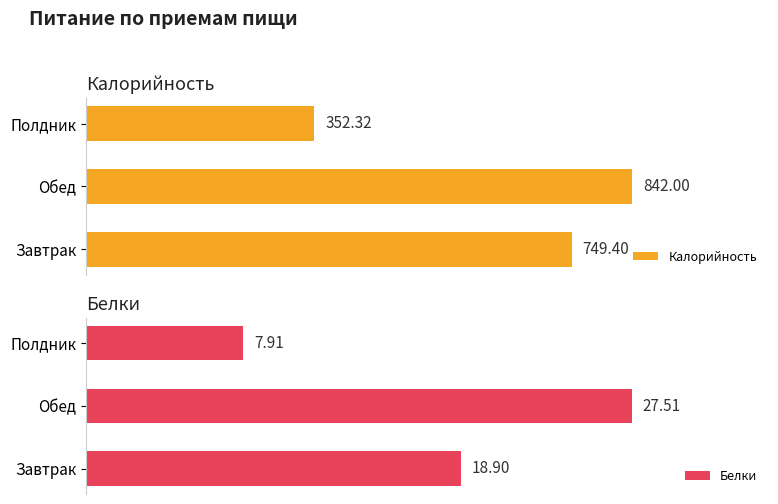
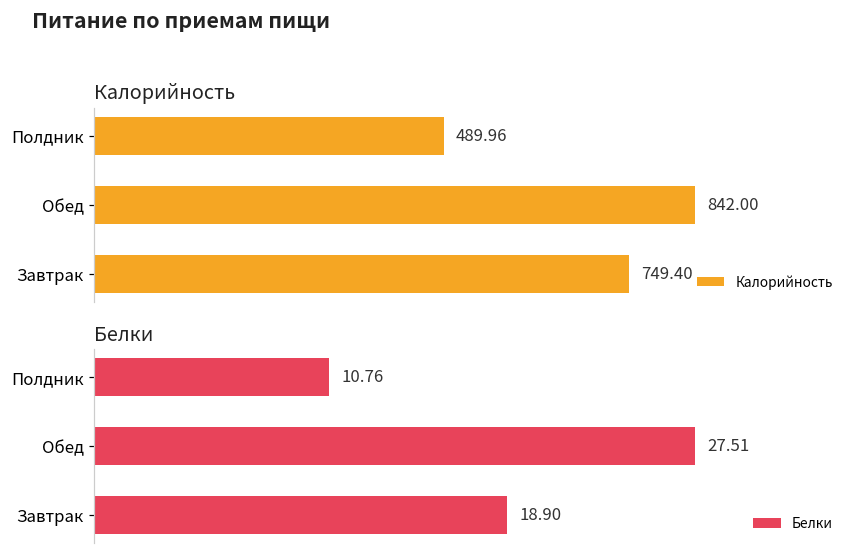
Калорийность, Полдник: 352.32 -> 489.96
Белки, Полдник: 7.91 -> 10.76
